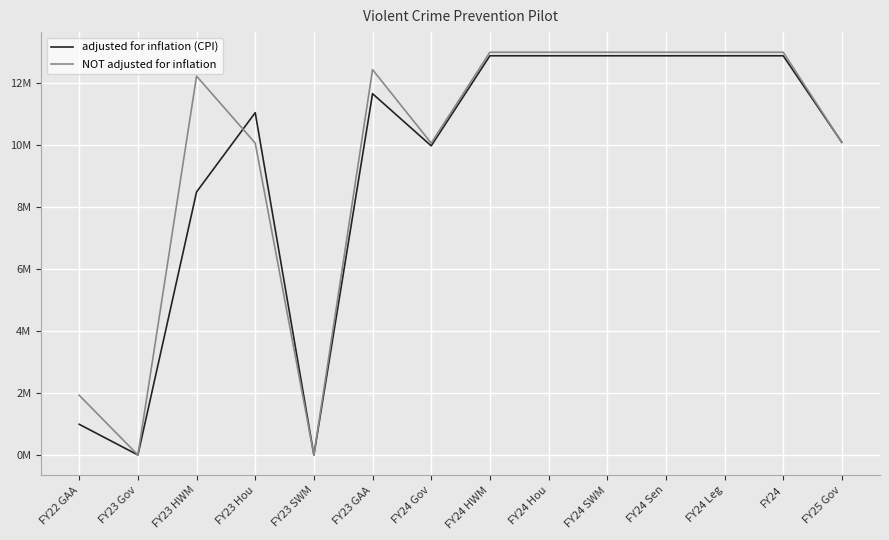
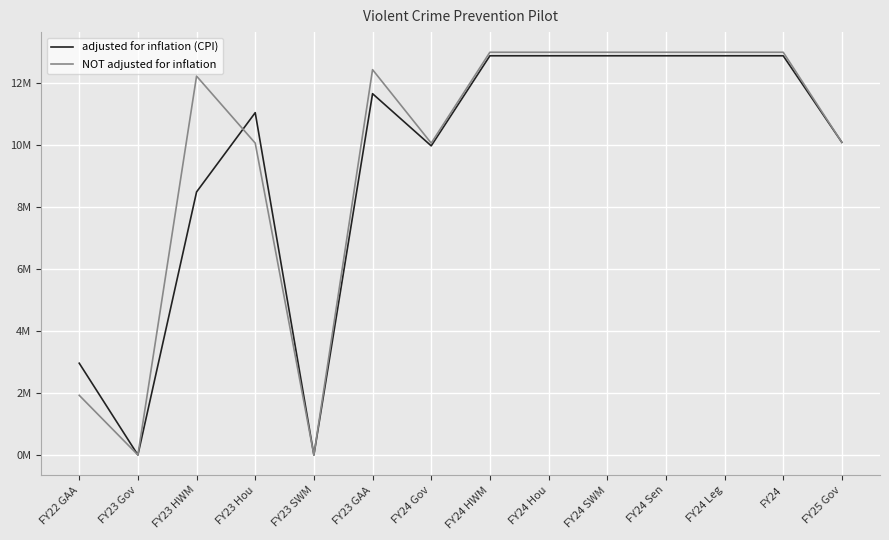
adjusted for inflation (CPI), FY22 GAA: 1000000 -> 3000000
